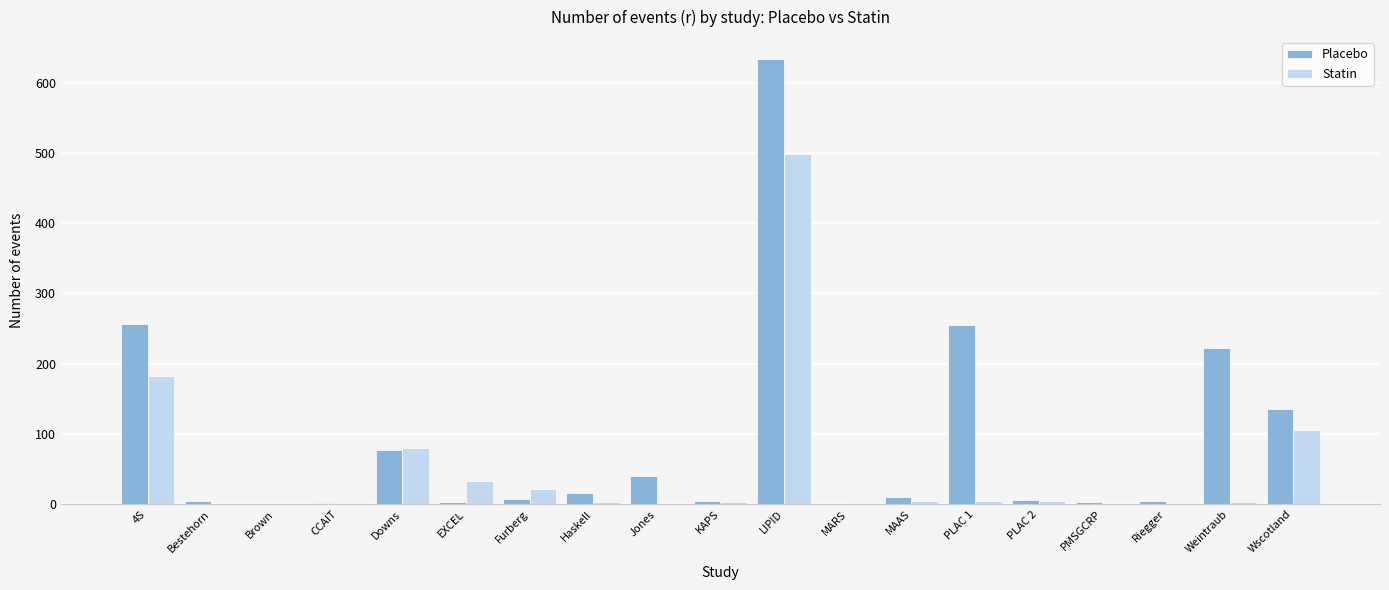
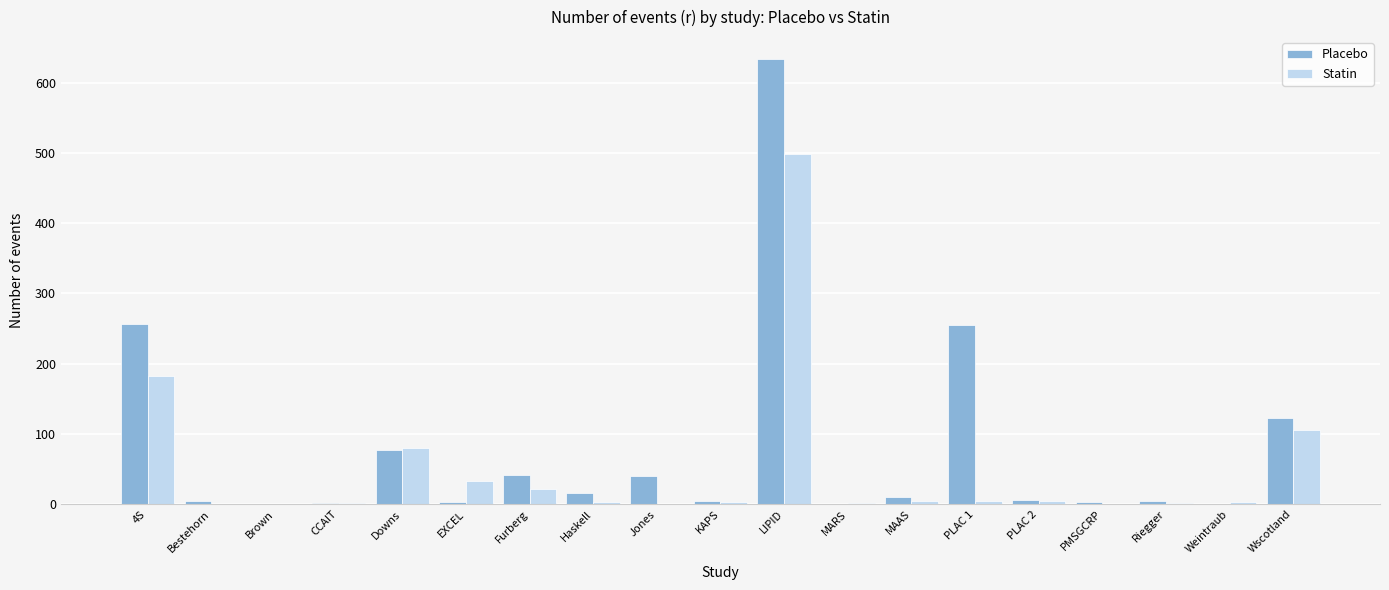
Placebo, Furberg: 10 -> 40
Placebo, Weintraub: 220 -> 0
Placebo, Wscotland: 140 -> 120
